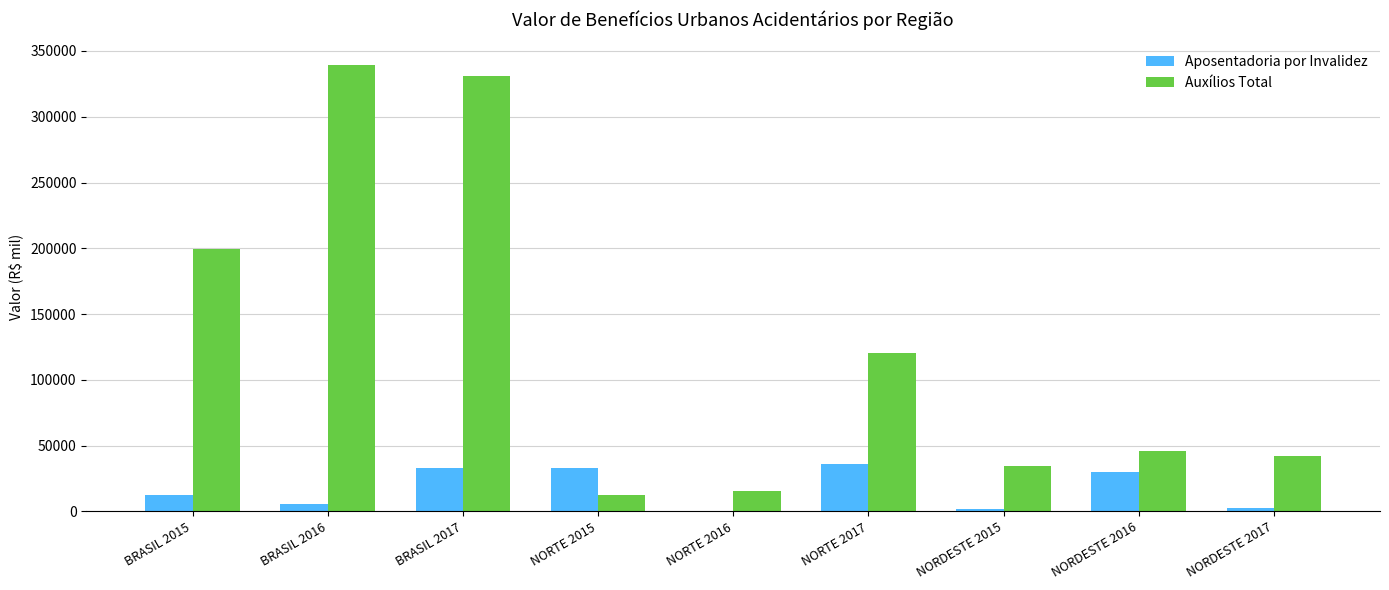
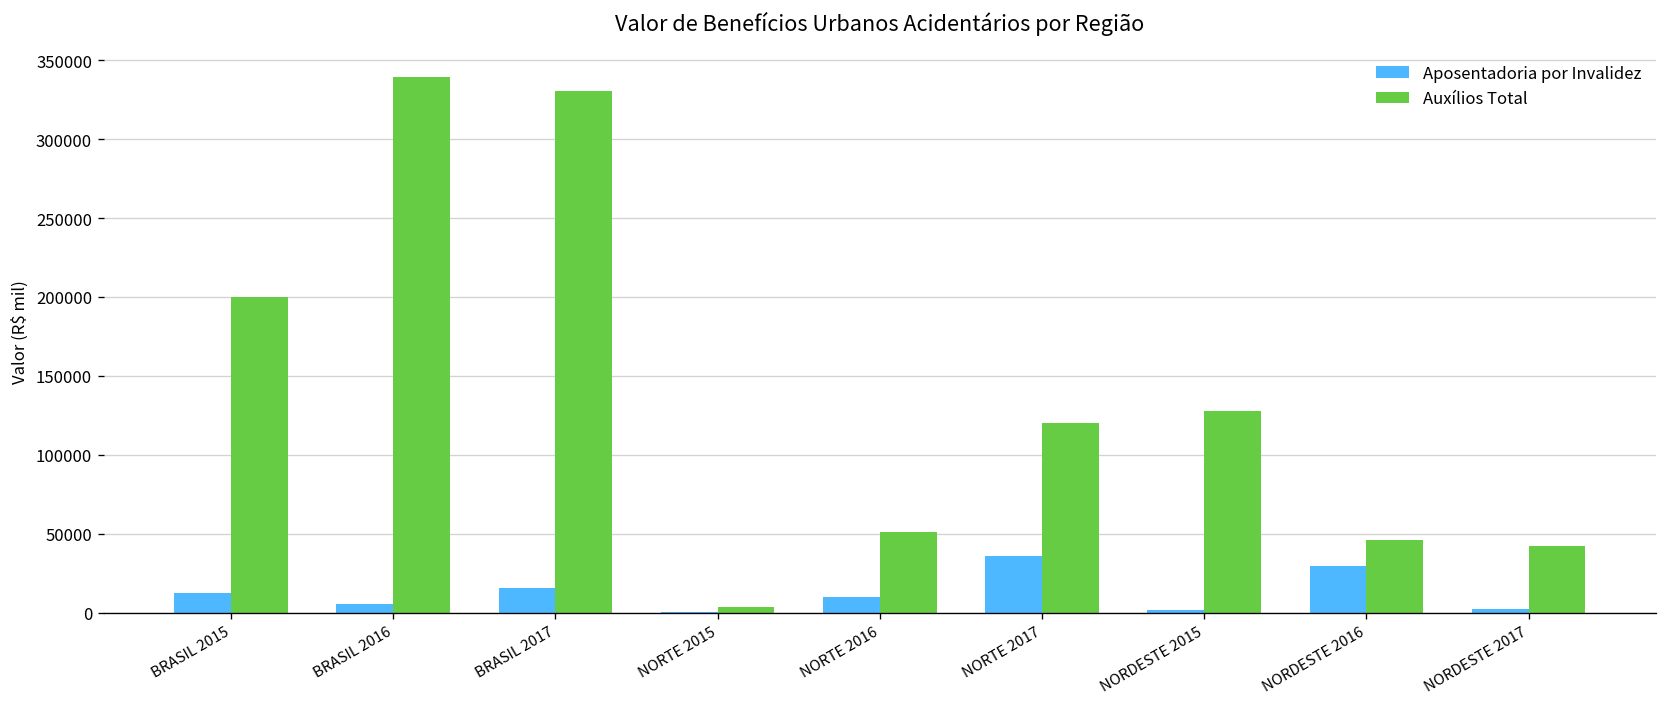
Aposentadoria por Invalidez, BRASIL 2017: 33000 -> 16000
Aposentadoria por Invalidez, NORTE 2015: 33000 -> 0
Auxílios Total, NORTE 2015: 13000 -> 4000
Aposentadoria por Invalidez, NORTE 2016: 0 -> 10000
Auxílios Total, NORTE 2016: 15000 -> 51000
Auxílios Total, NORDESTE 2015: 34000 -> 128000
